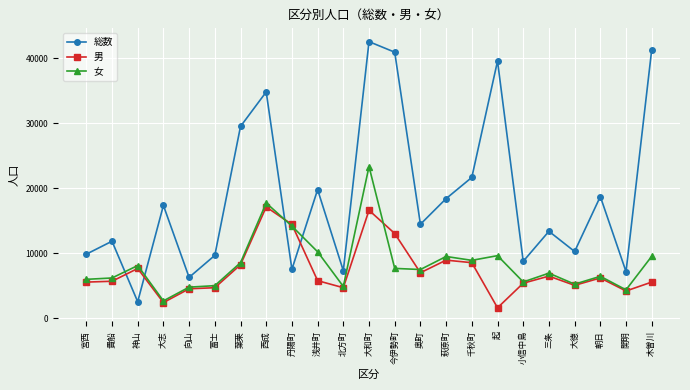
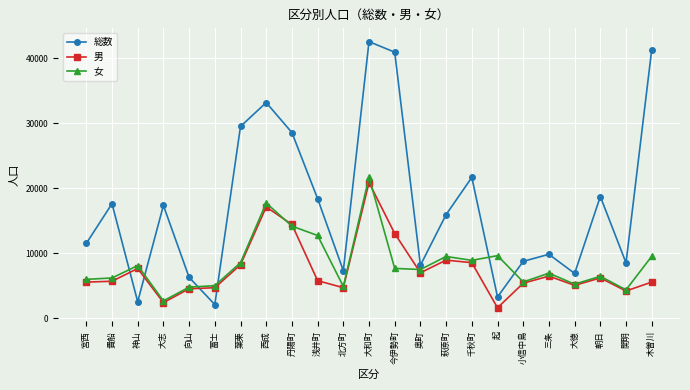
総数, 宮西: 10000 -> 11000
総数, 貴船: 12000 -> 18000
総数, 富士: 10000 -> 2000
総数, 西成: 35000 -> 33000
総数, 丹陽町: 7000 -> 29000
総数, 浅井町: 20000 -> 18000
女, 浅井町: 10000 -> 13000
男, 大和町: 17000 -> 21000
女, 大和町: 23000 -> 22000
総数, 奥町: 14000 -> 8000
総数, 萩原町: 18000 -> 16000
総数, 起: 40000 -> 3000
総数, 三条: 13000 -> 10000
総数, 大徳: 10000 -> 7000
総数, 開明: 7000 -> 8000
